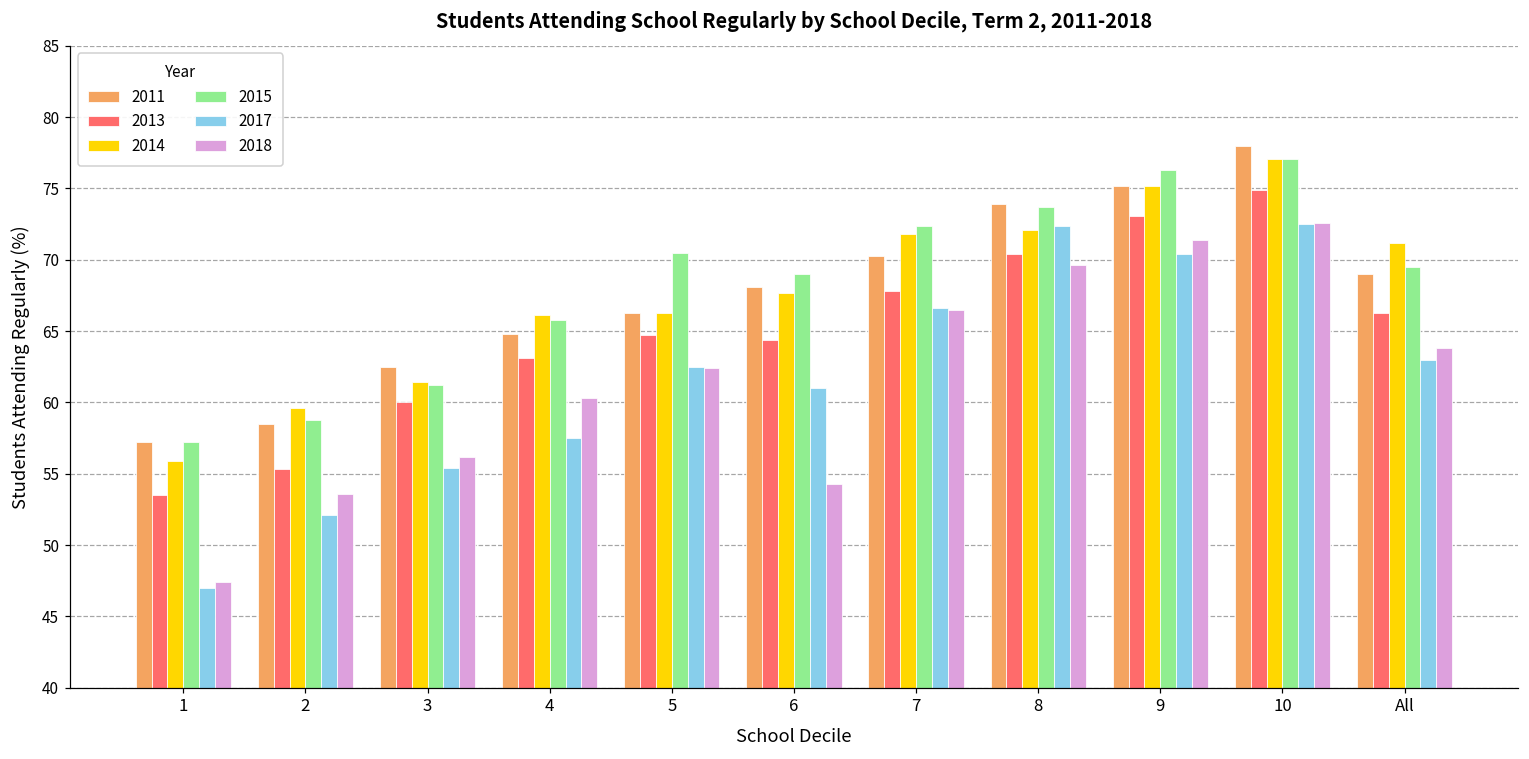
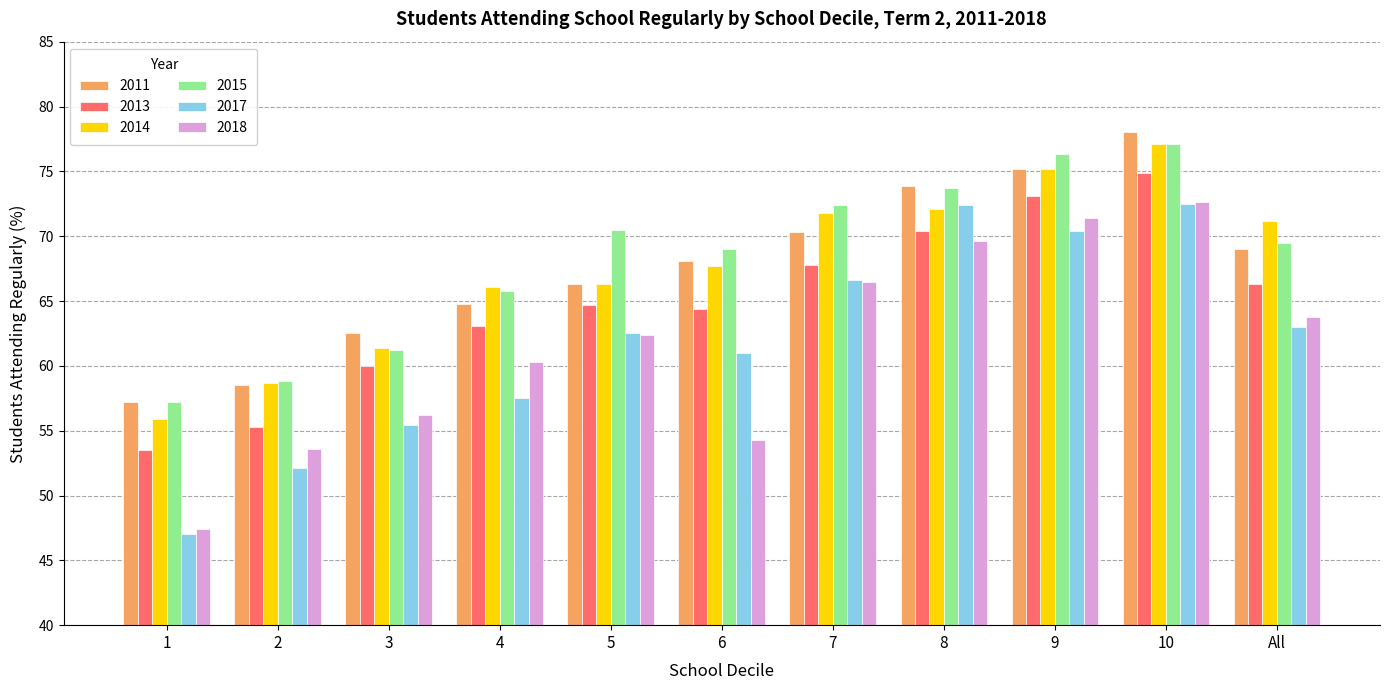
2014, 2: 59.6 -> 58.7
